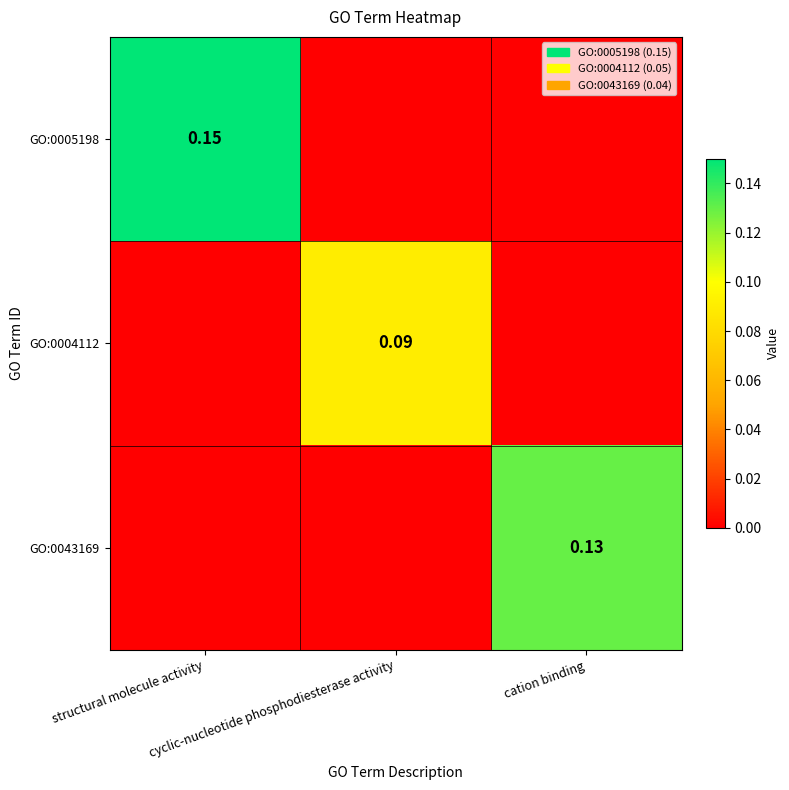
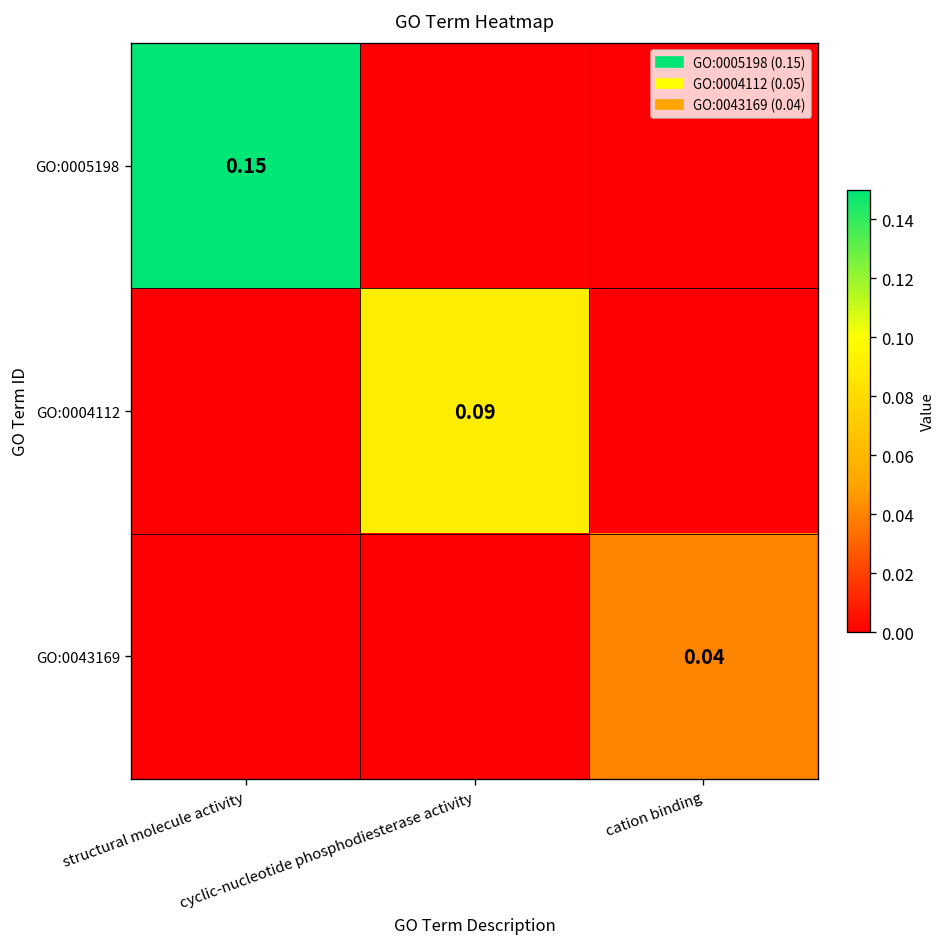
GO:0043169, cation binding: 0.13 -> 0.04
